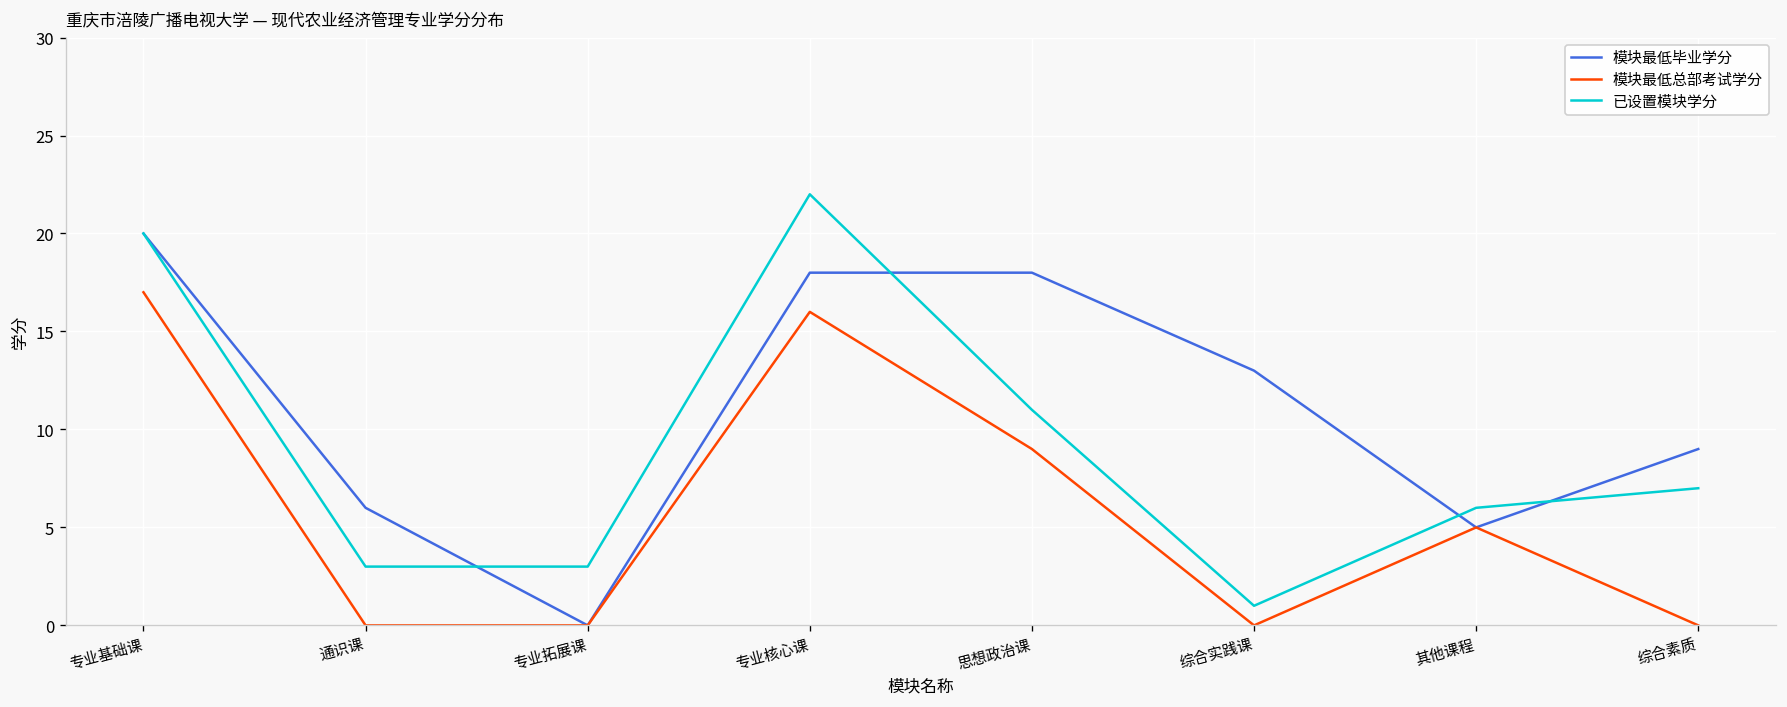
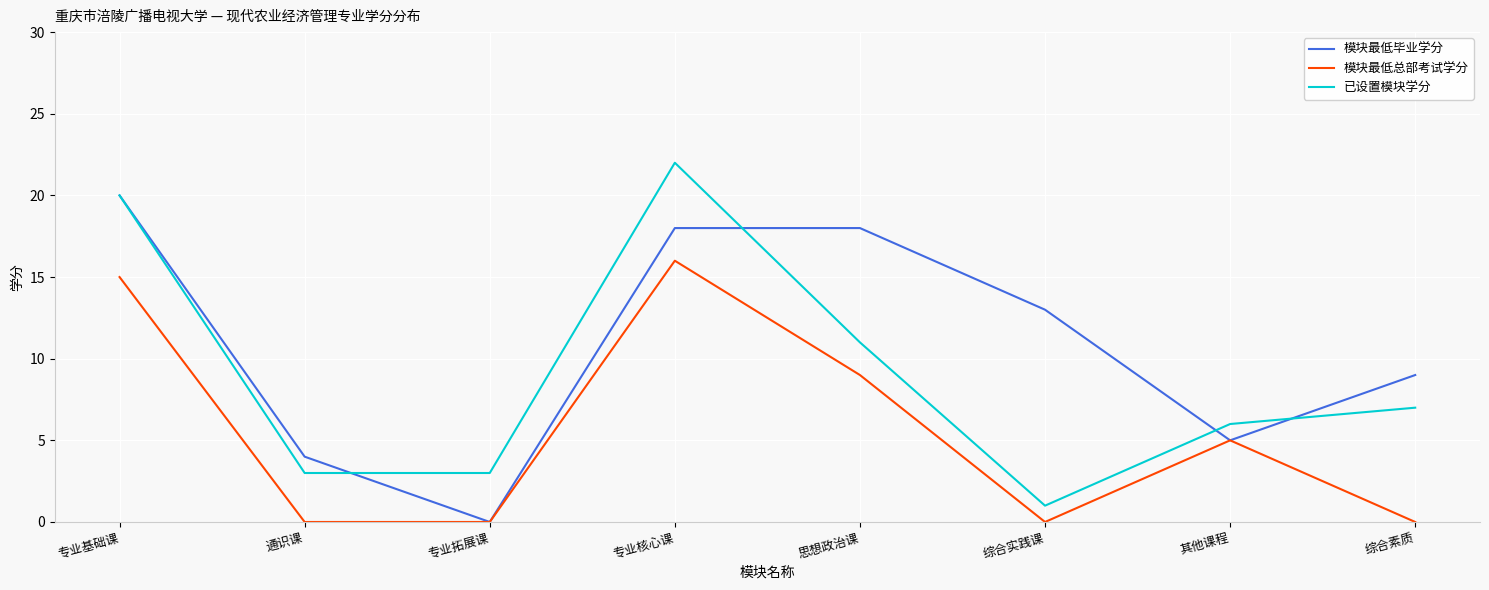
模块最低总部考试学分, 专业基础课: 17 -> 15
模块最低毕业学分, 通识课: 6 -> 4
